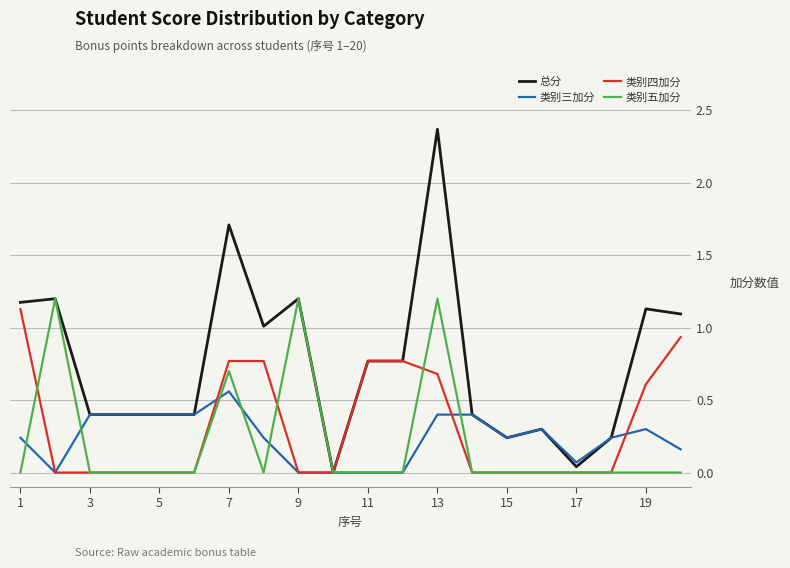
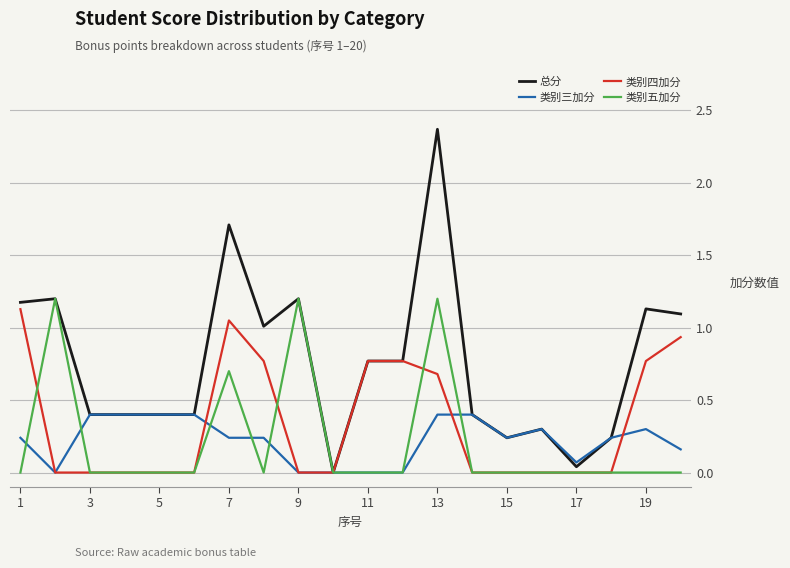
类别三加分, 7: 0.56 -> 0.24
类别四加分, 7: 0.77 -> 1.05
类别四加分, 19: 0.61 -> 0.77
